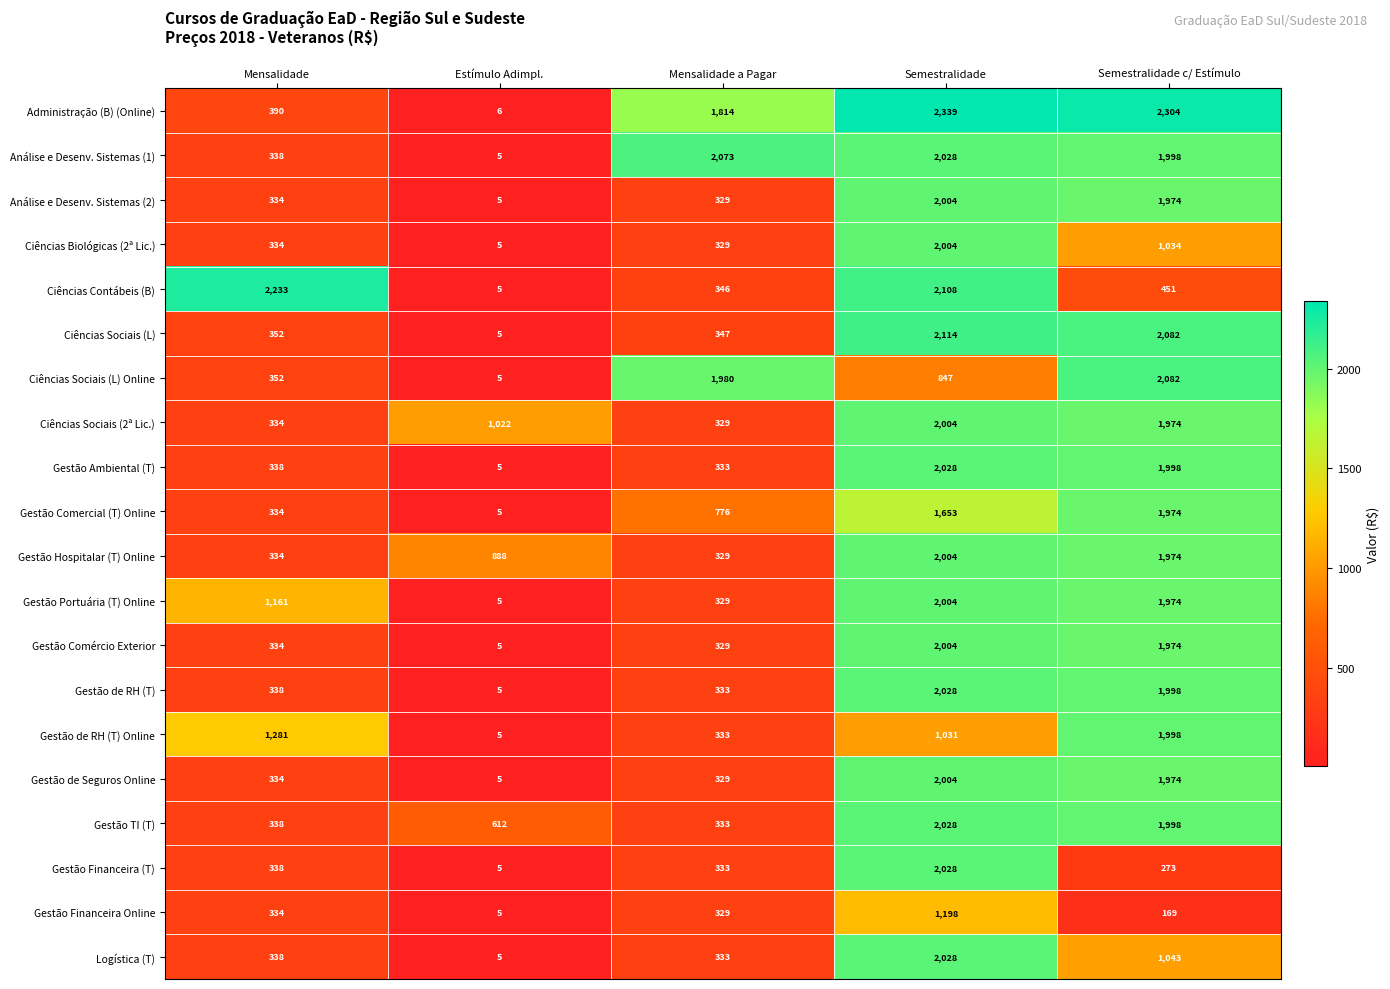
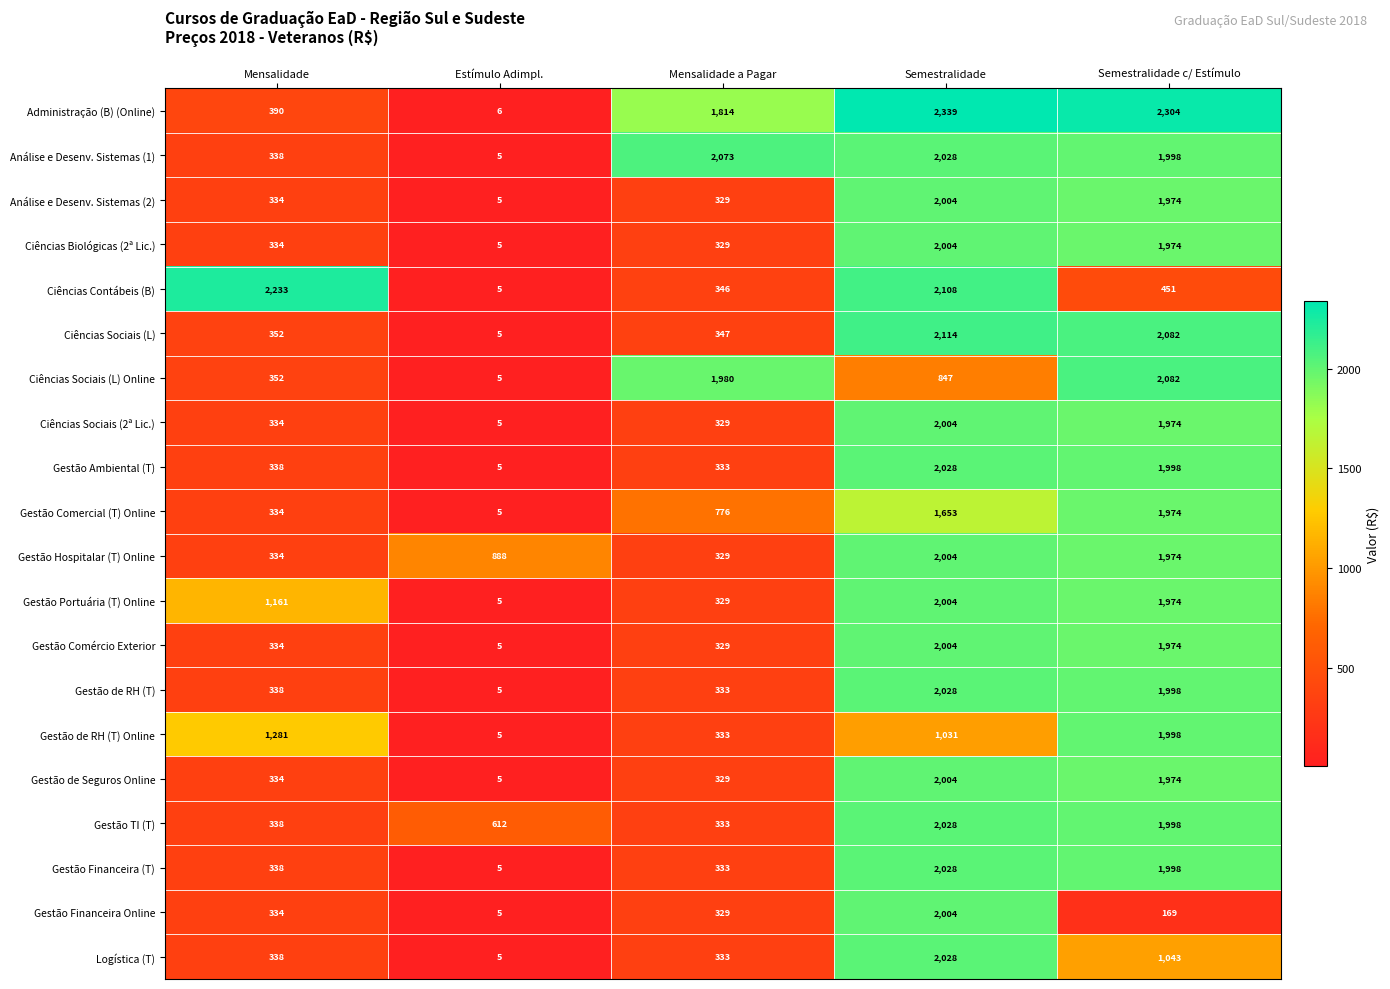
Ciências Biológicas (2ª Lic.), Semestralidade c/ Estímulo: 1,034 -> 1,974
Ciências Sociais (2ª Lic.), Estímulo Adimpl.: 1,022 -> 5
Gestão Financeira (T), Semestralidade c/ Estímulo: 273 -> 1,998
Gestão Financeira Online, Semestralidade: 1,198 -> 2,004
